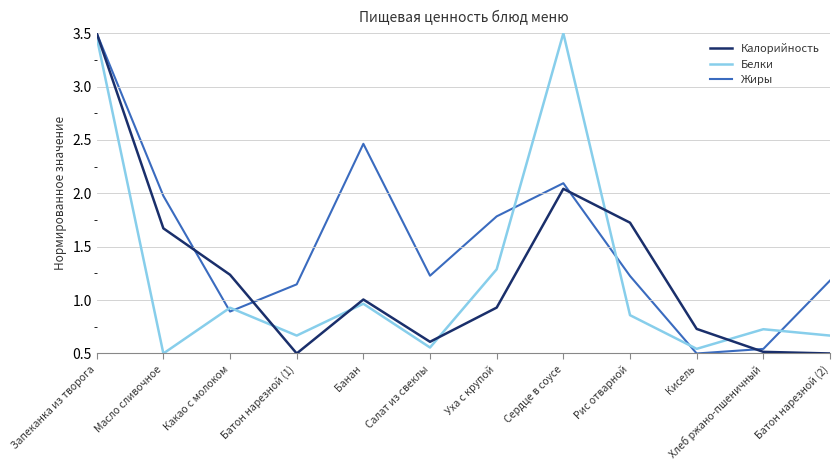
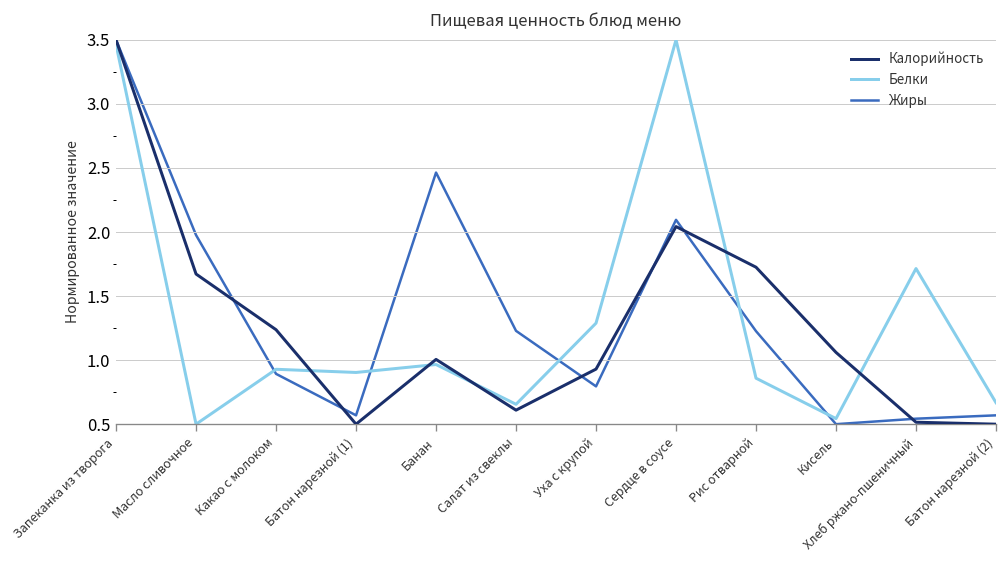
Белки, Батон нарезной (1): 0.67 -> 0.90
Жиры, Батон нарезной (1): 1.15 -> 0.57
Белки, Салат из свеклы: 0.56 -> 0.66
Жиры, Уха с крупой: 1.78 -> 0.80
Калорийность, Кисель: 0.73 -> 1.06
Белки, Хлеб ржано-пшеничный: 0.73 -> 1.71
Жиры, Батон нарезной (2): 1.18 -> 0.57
